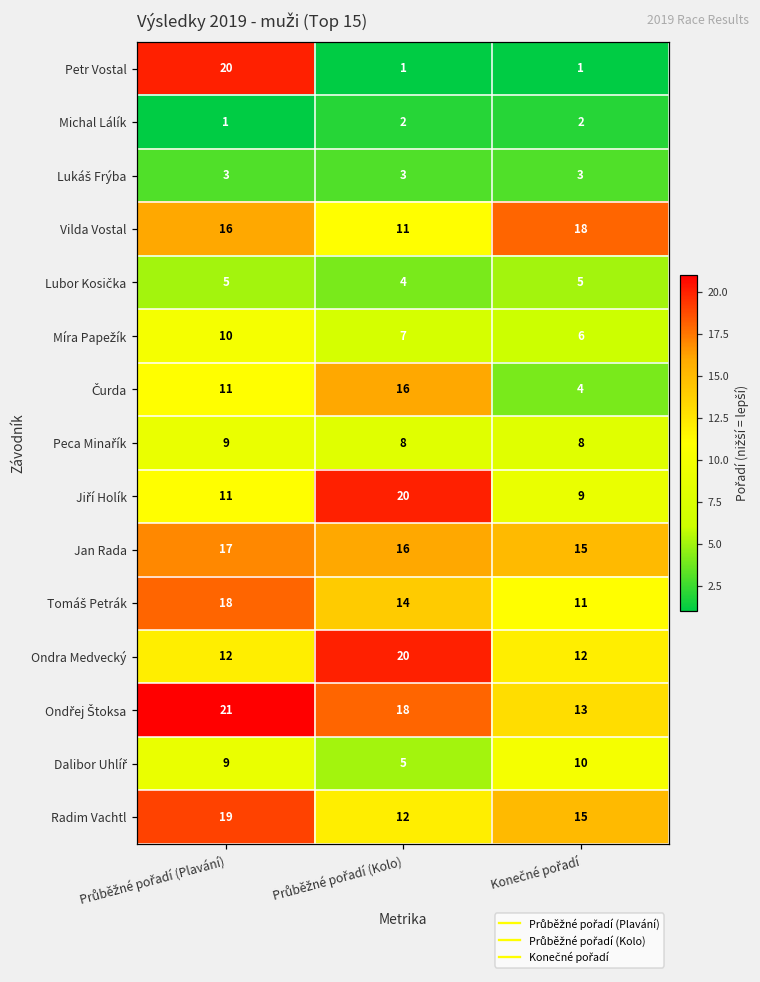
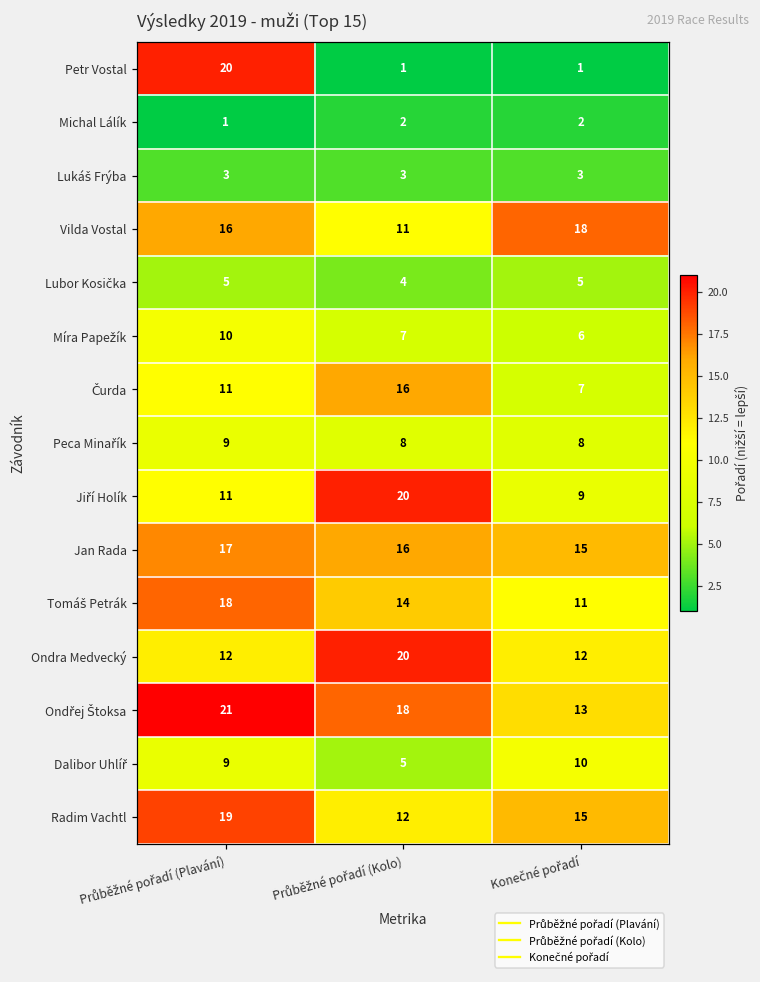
Čurda, Konečné pořadí: 4 -> 7
